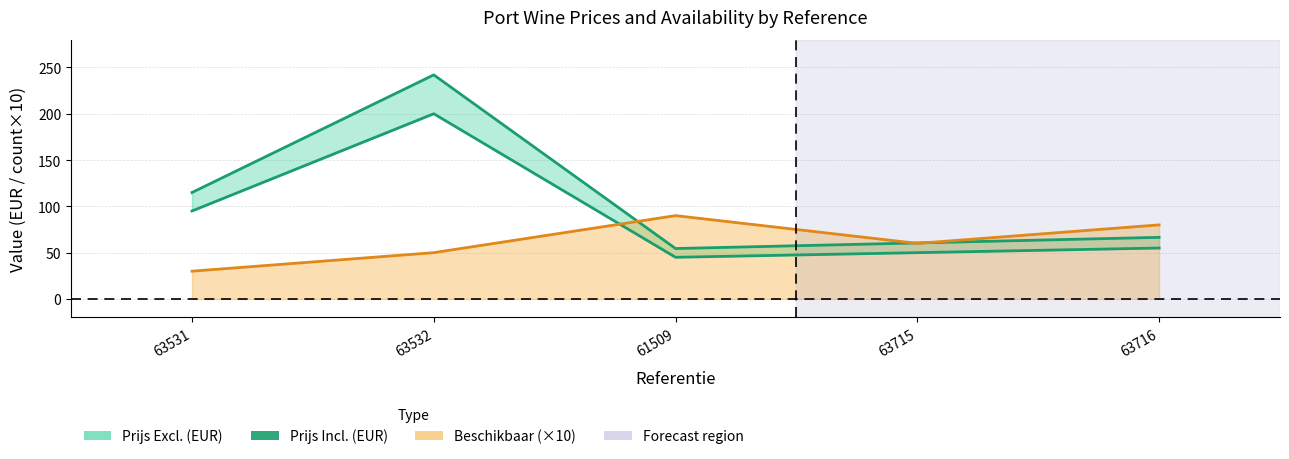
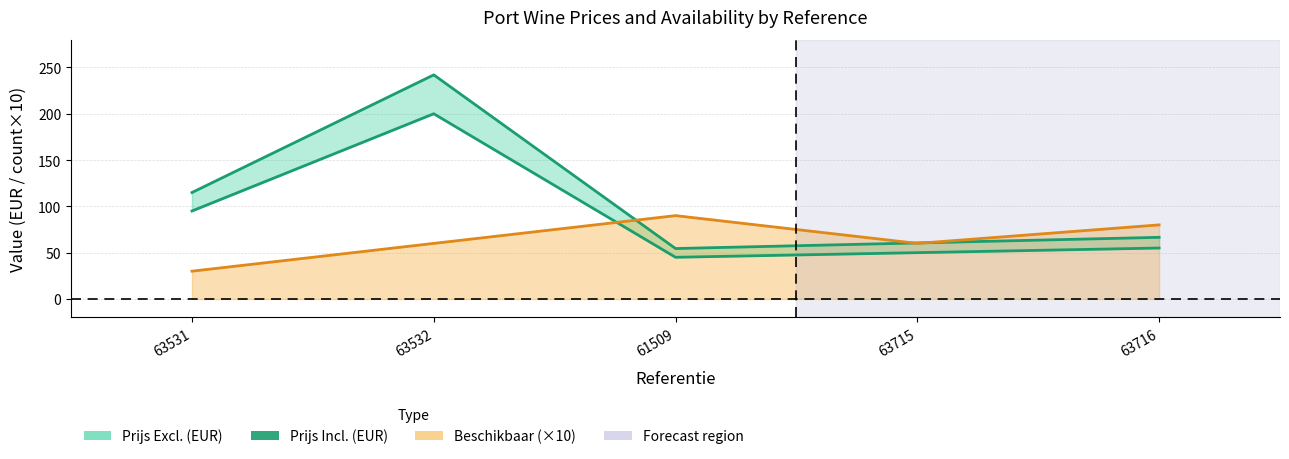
Beschikbaar (×10), 63532: 50 -> 60
